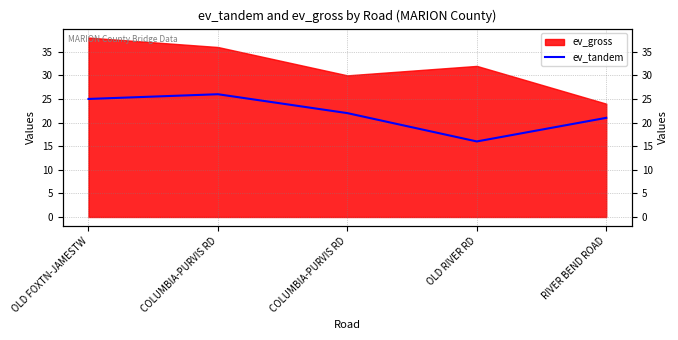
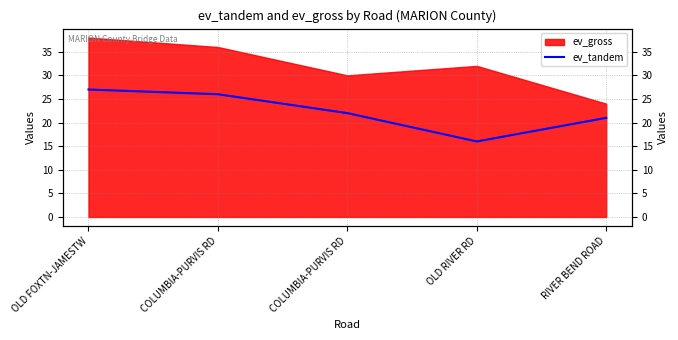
ev_tandem, OLD FOXTN-JAMESTW: 25 -> 27
